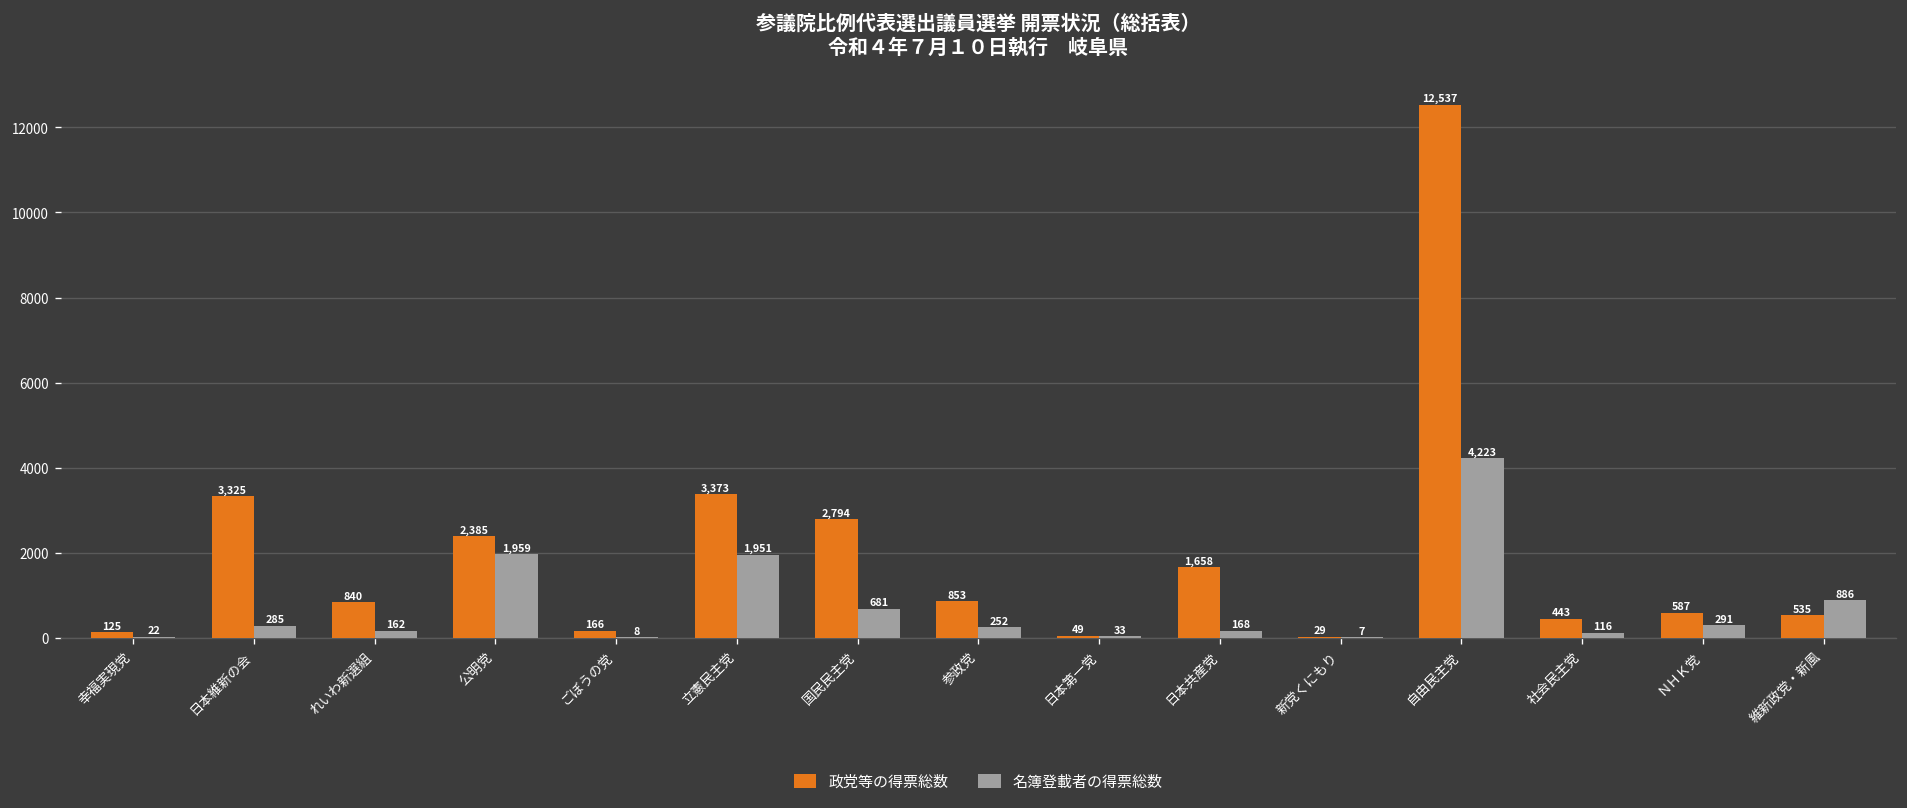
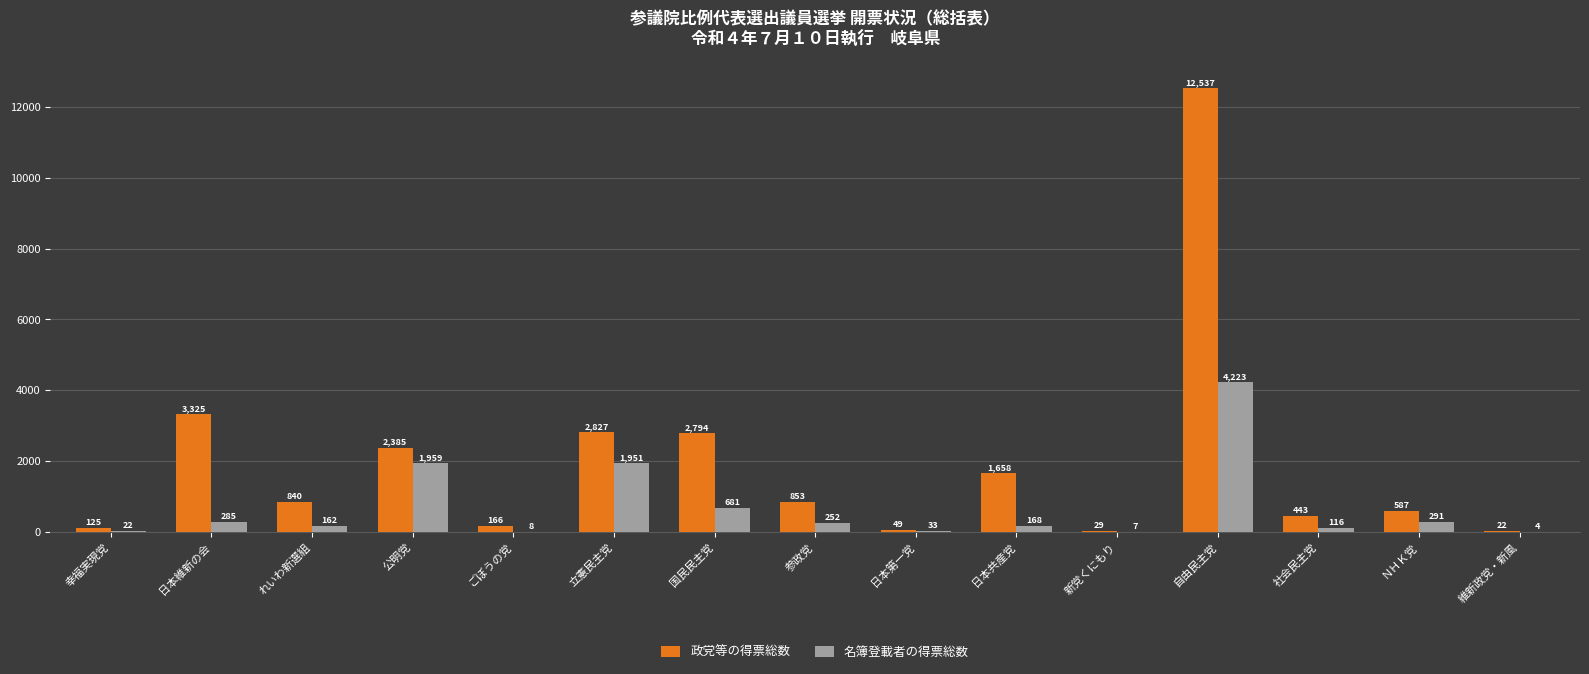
政党等の得票総数, 立憲民主党: 3,373 -> 2,827
政党等の得票総数, 維新政党・新風: 535 -> 22
名簿登載者の得票総数, 維新政党・新風: 886 -> 4
